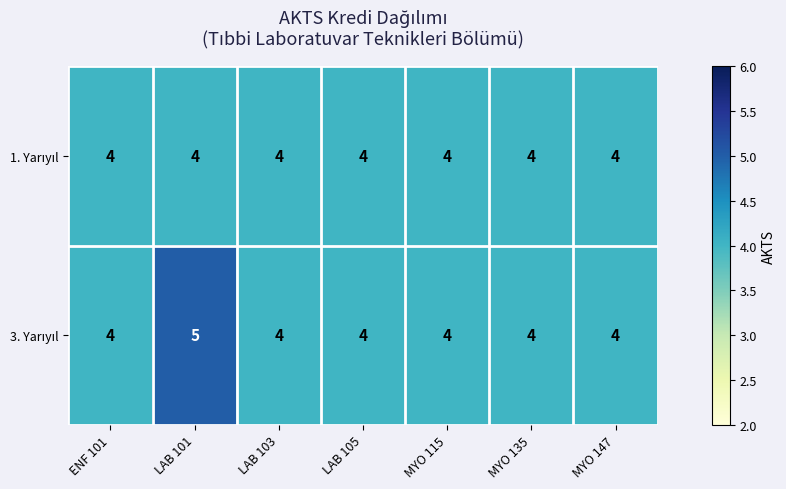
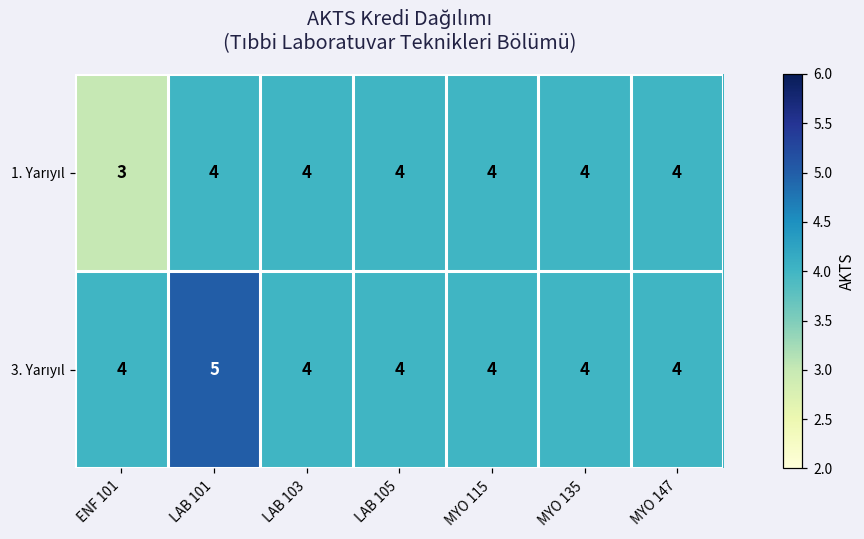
1. Yarıyıl, ENF 101: 4 -> 3
